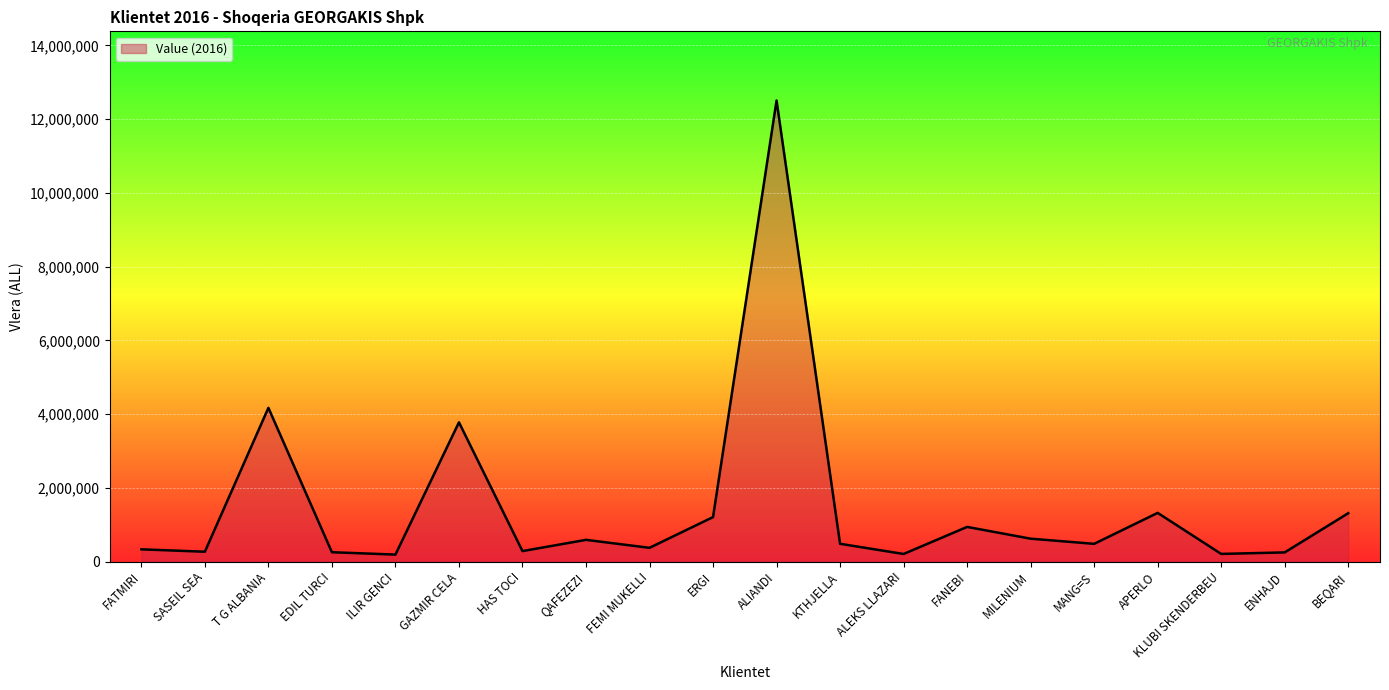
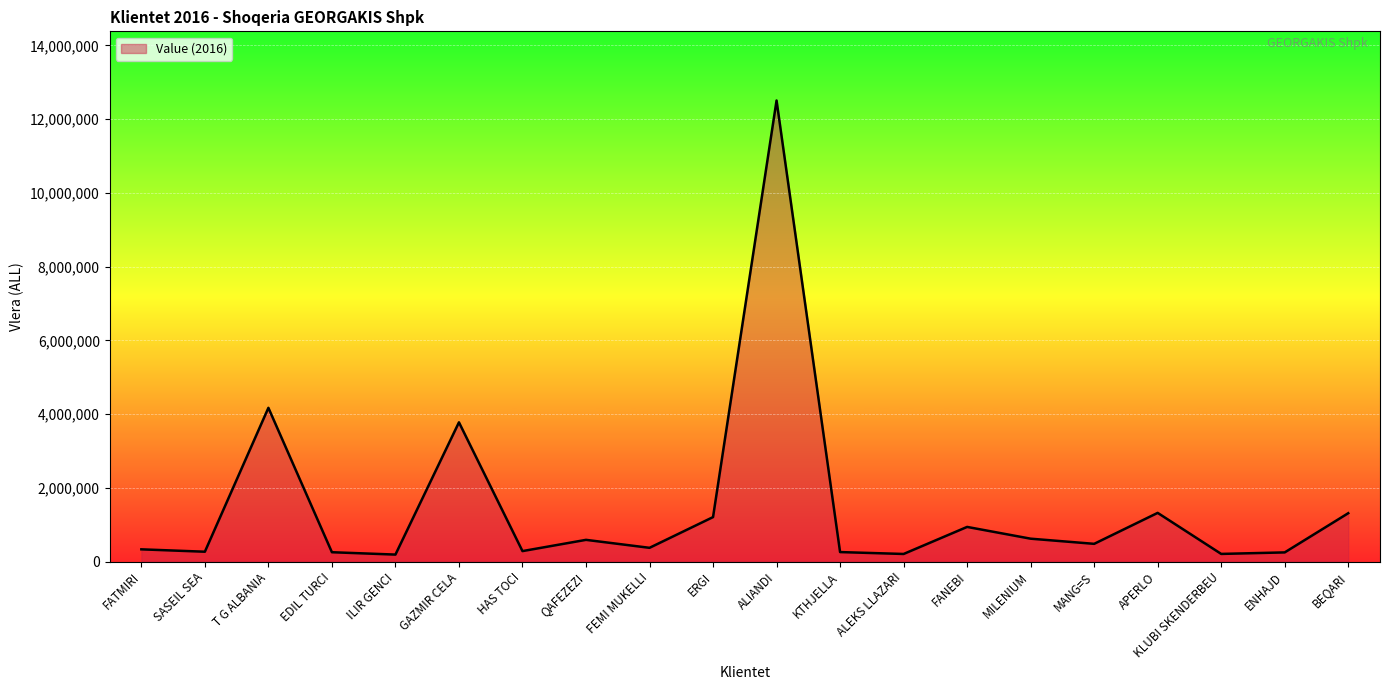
KTHJELLA: 500,000 -> 300,000
